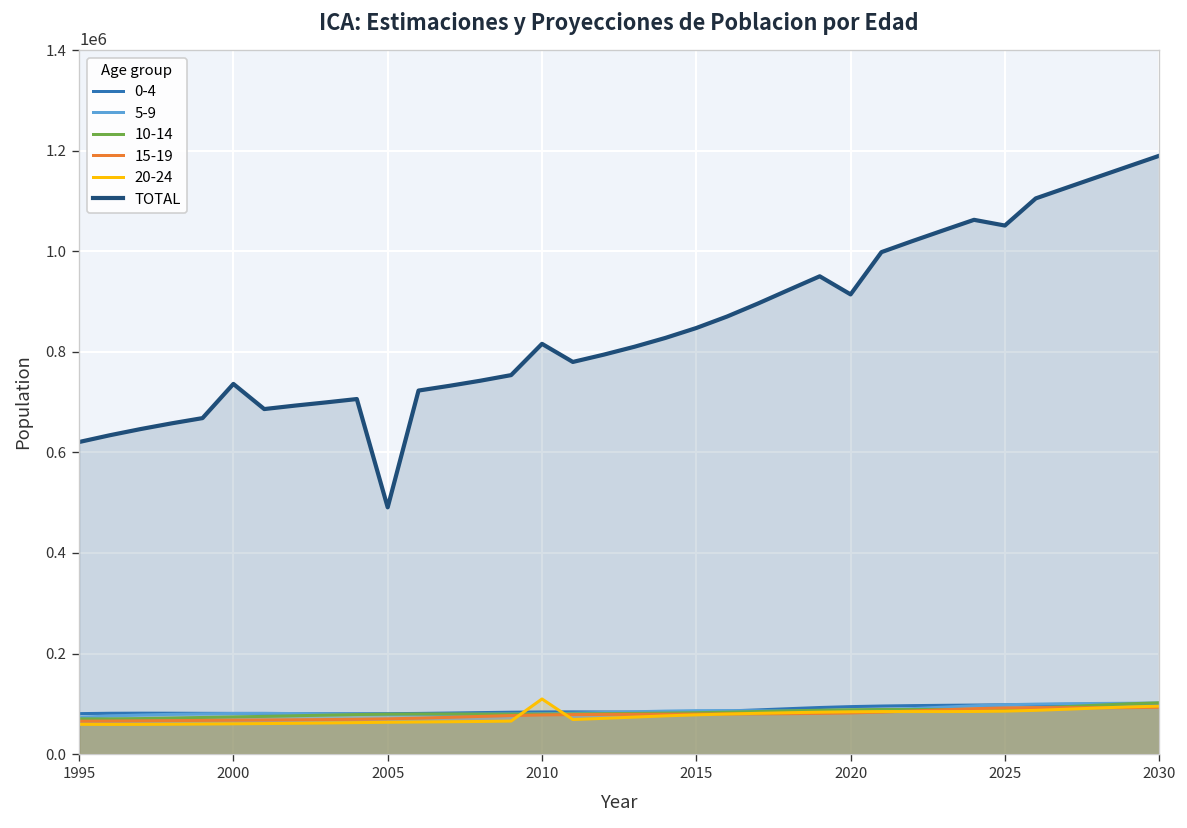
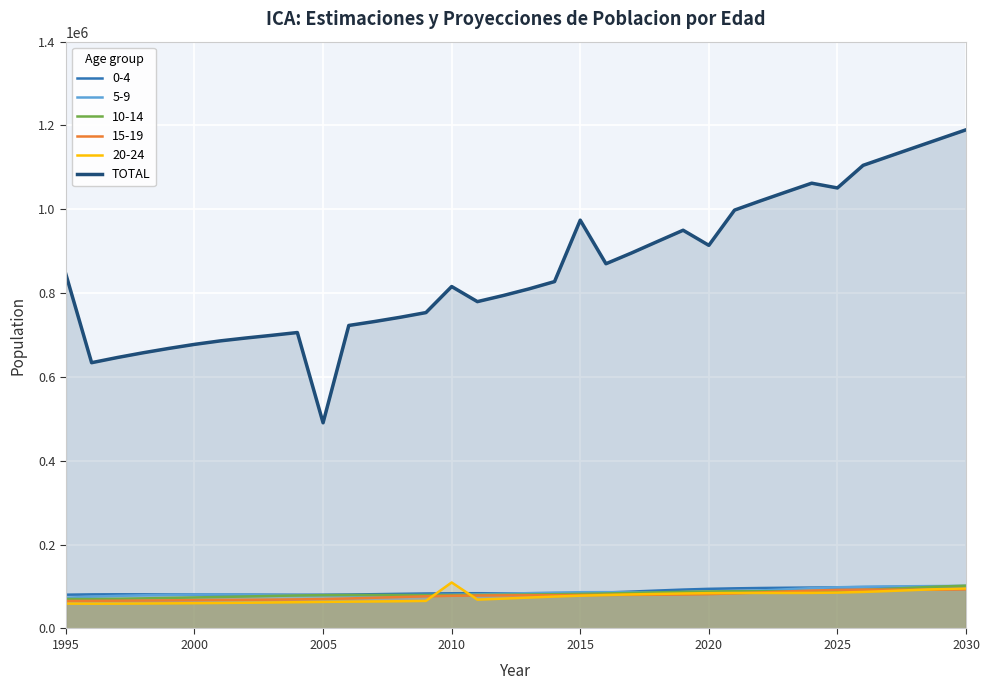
TOTAL, 1995: 620000 -> 840000
TOTAL, 2000: 740000 -> 680000
TOTAL, 2015: 850000 -> 970000
